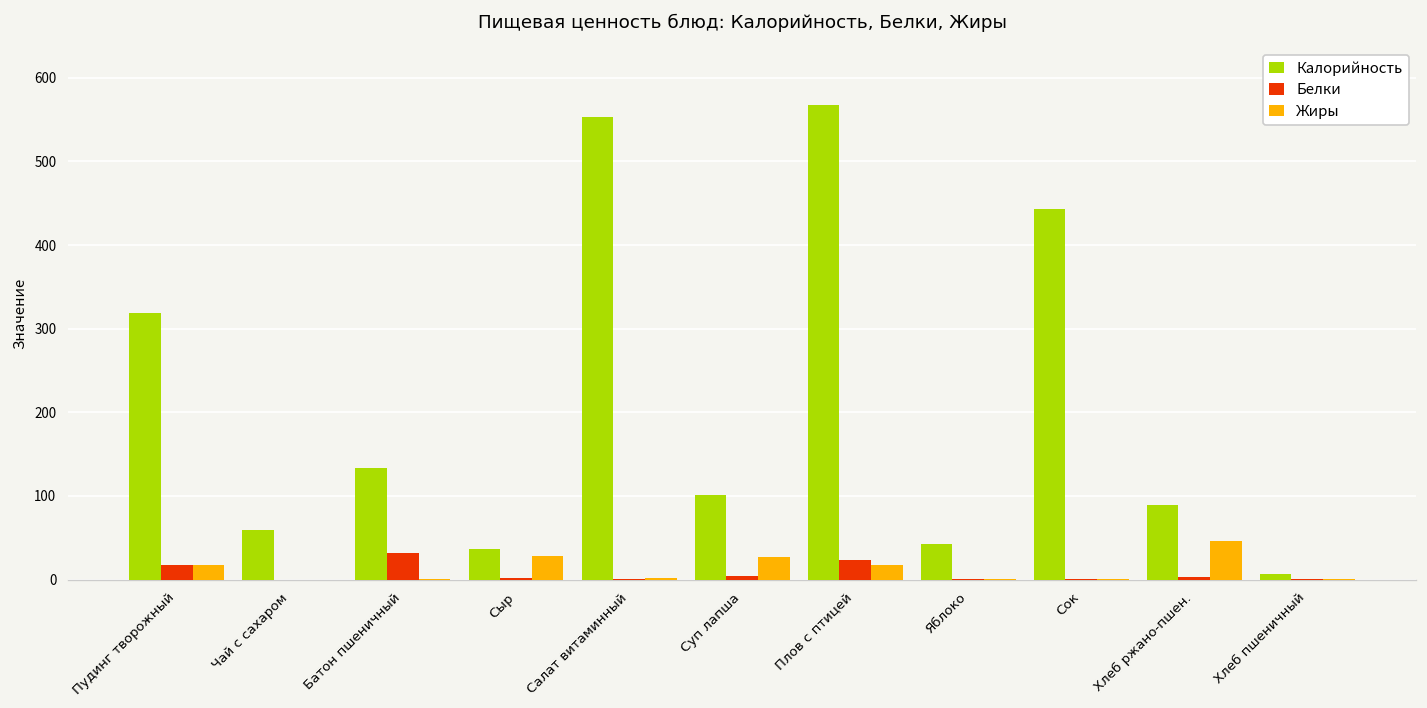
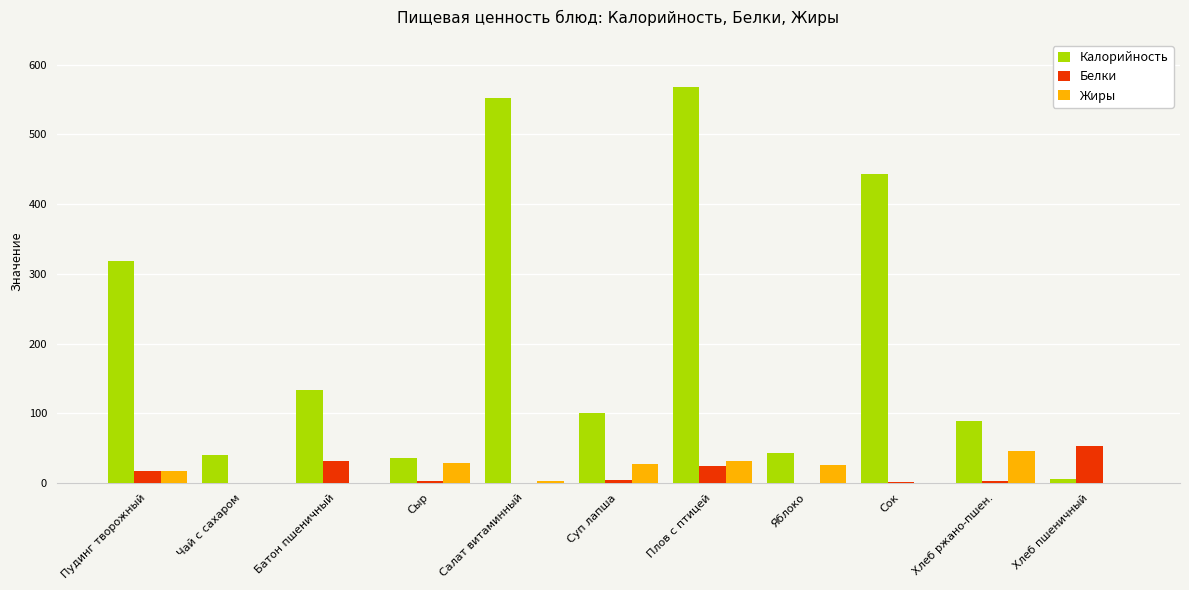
Калорийность, Чай с сахаром: 60 -> 40
Жиры, Плов с птицей: 20 -> 30
Жиры, Яблоко: 0 -> 30
Белки, Хлеб пшеничный: 0 -> 50
